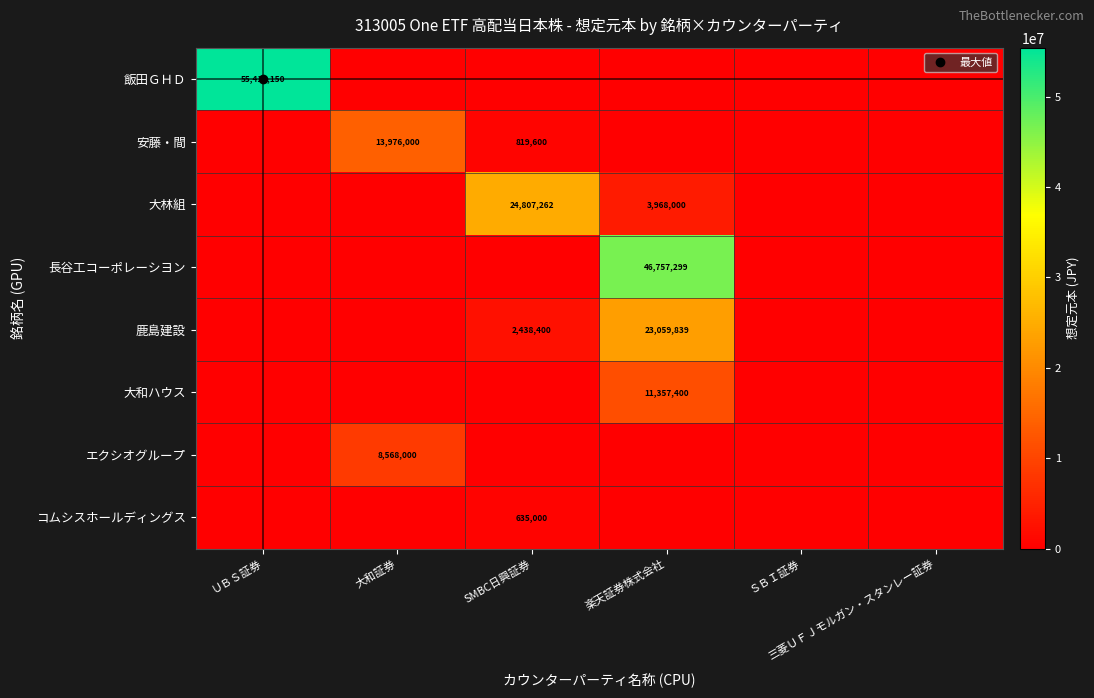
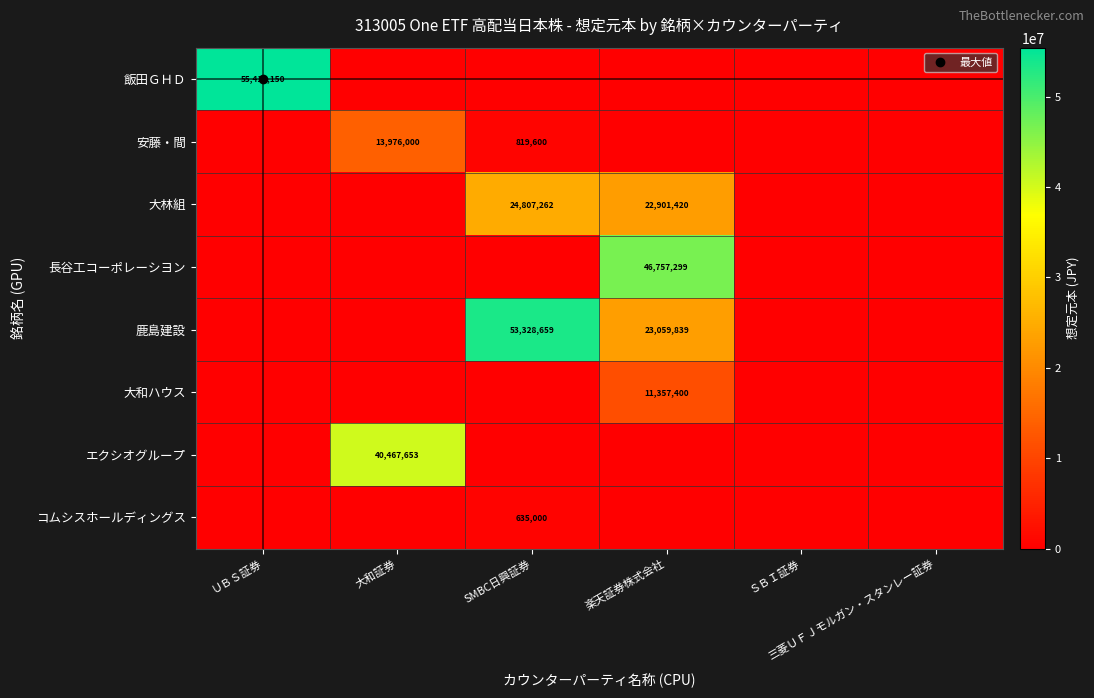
大林組, 楽天証券株式会社: 3,968,000 -> 22,901,420
鹿島建設, SMBC日興証券: 2,438,400 -> 53,328,659
エクシオグループ, 大和証券: 8,568,000 -> 40,467,653
